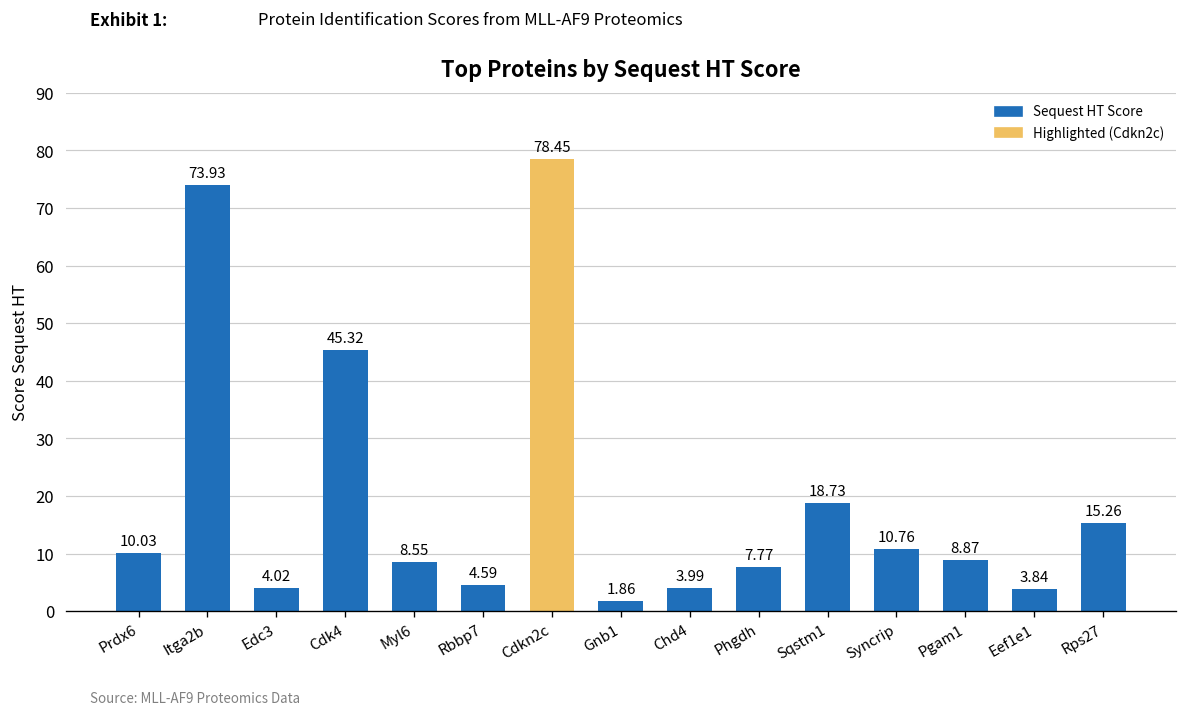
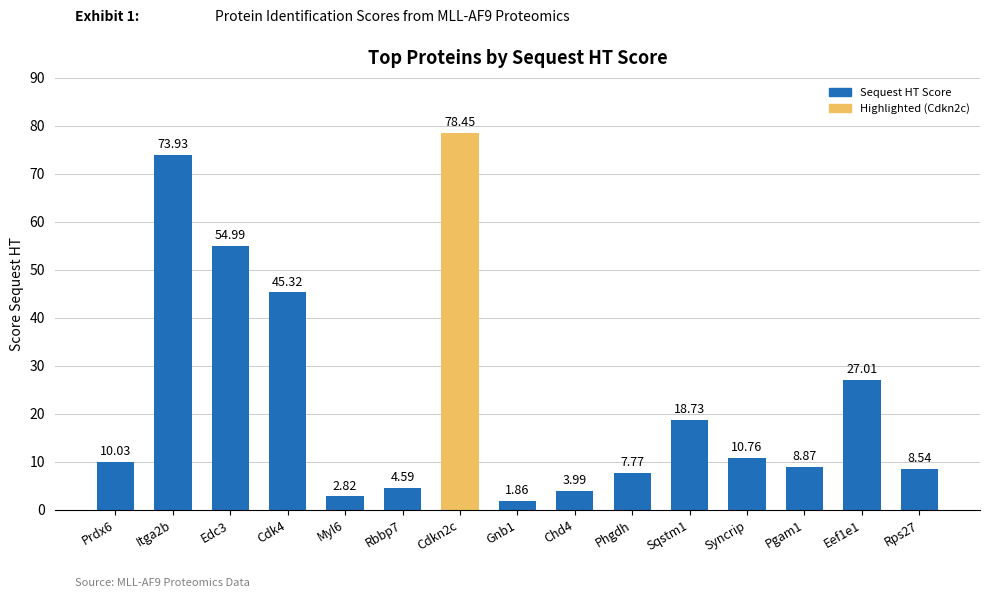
Edc3: 4.02 -> 54.99
Myl6: 8.55 -> 2.82
Eef1e1: 3.84 -> 27.01
Rps27: 15.26 -> 8.54
